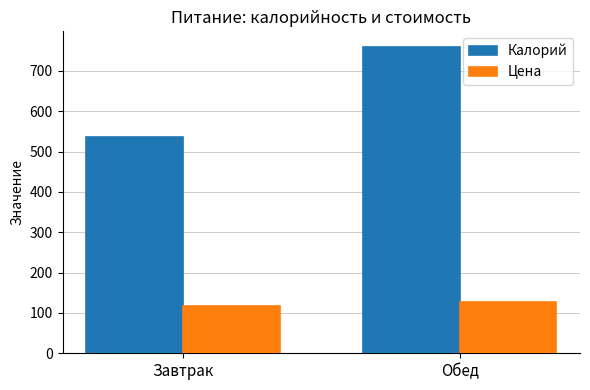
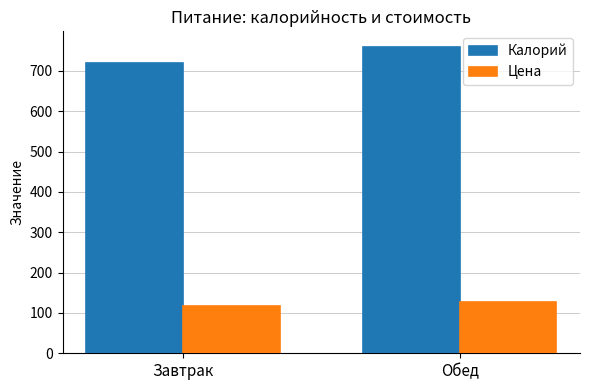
Калорий, Завтрак: 540 -> 720
